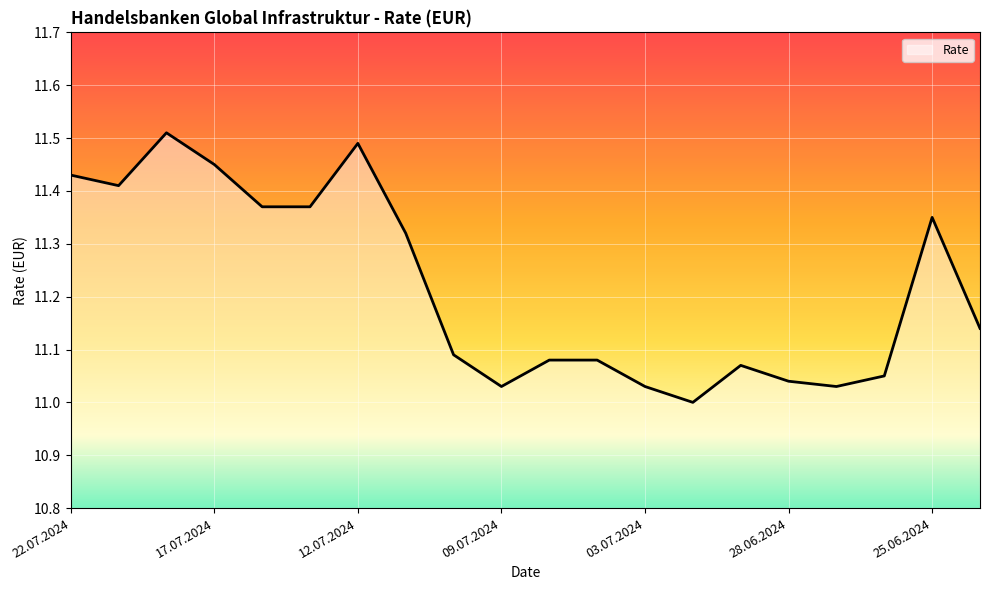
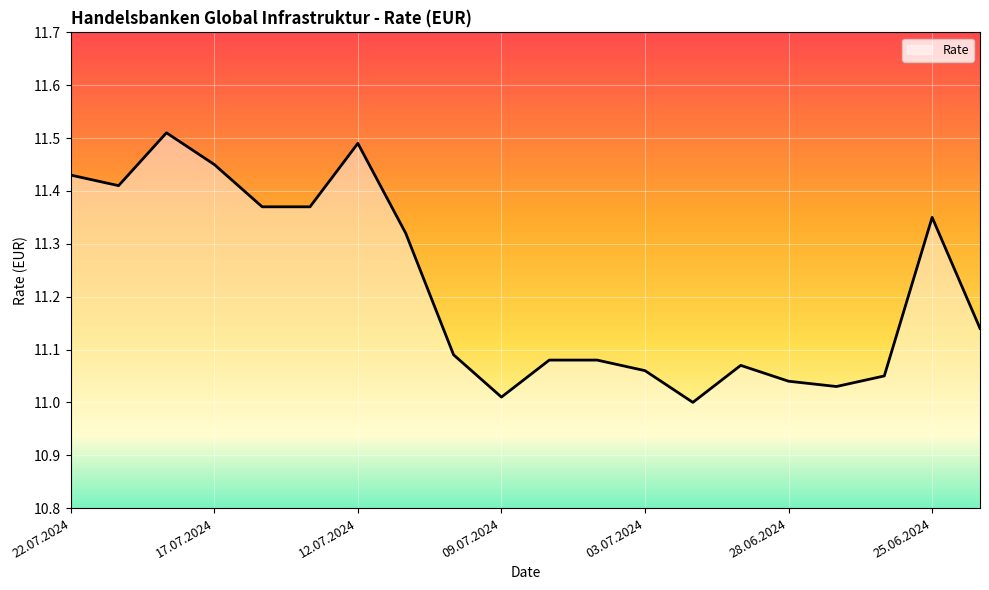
09.07.2024: 11.03 -> 11.01
03.07.2024: 11.03 -> 11.06
